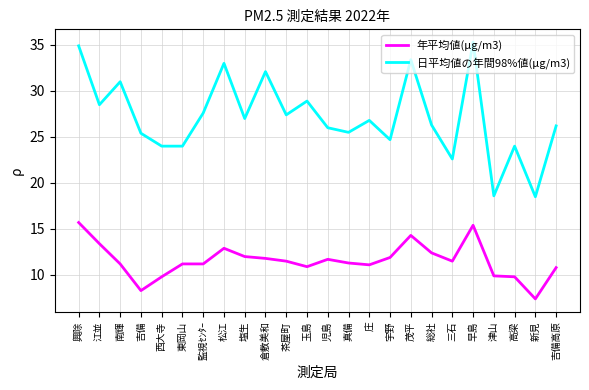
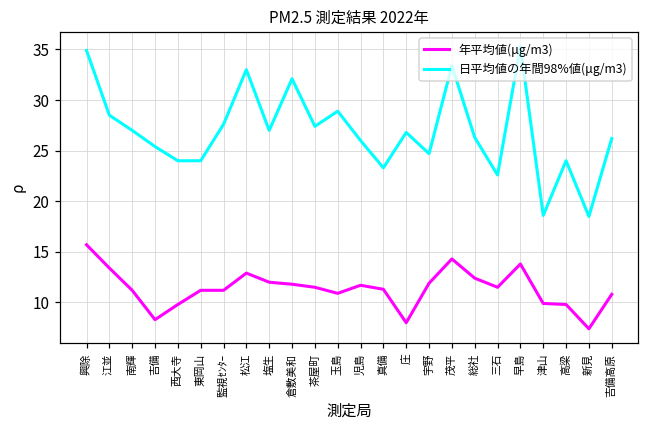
日平均値の年間98%値(μg/m3), 南輝: 31 -> 27
日平均値の年間98%値(μg/m3), 真備: 26 -> 23
年平均値(μg/m3), 庄: 11 -> 8
年平均値(μg/m3), 早島: 15 -> 14
